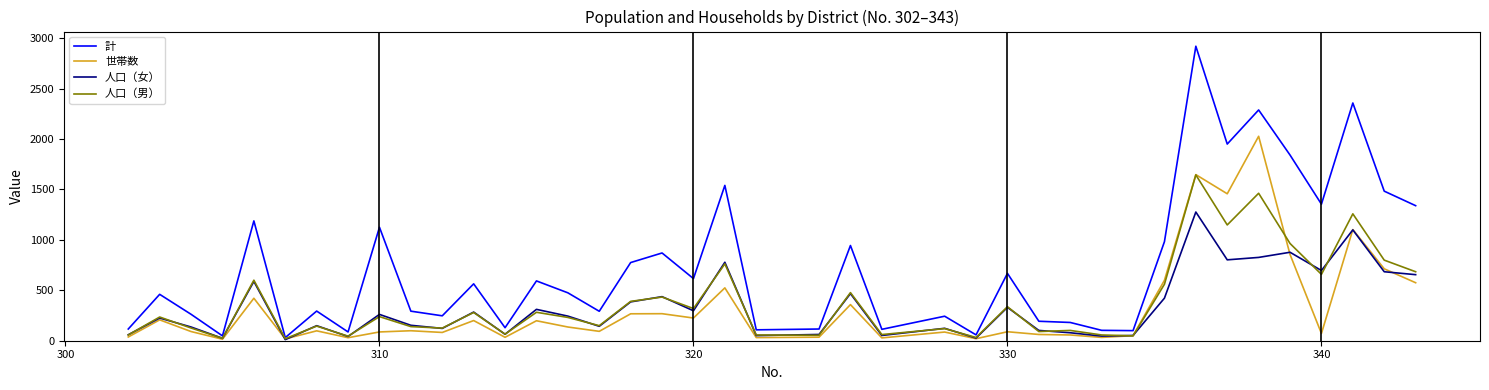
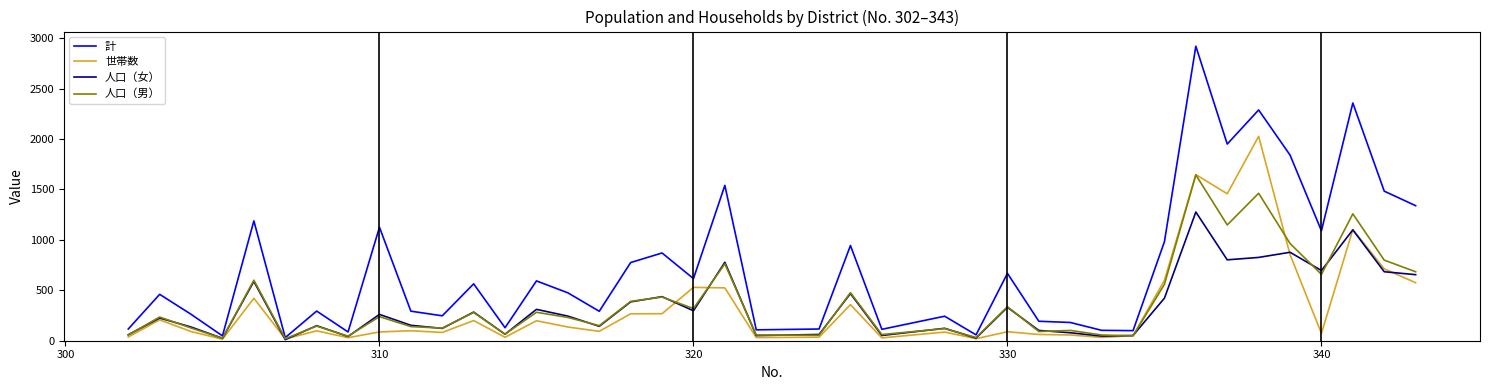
世帯数, 320: 230 -> 530
計, 340: 1350 -> 1090
